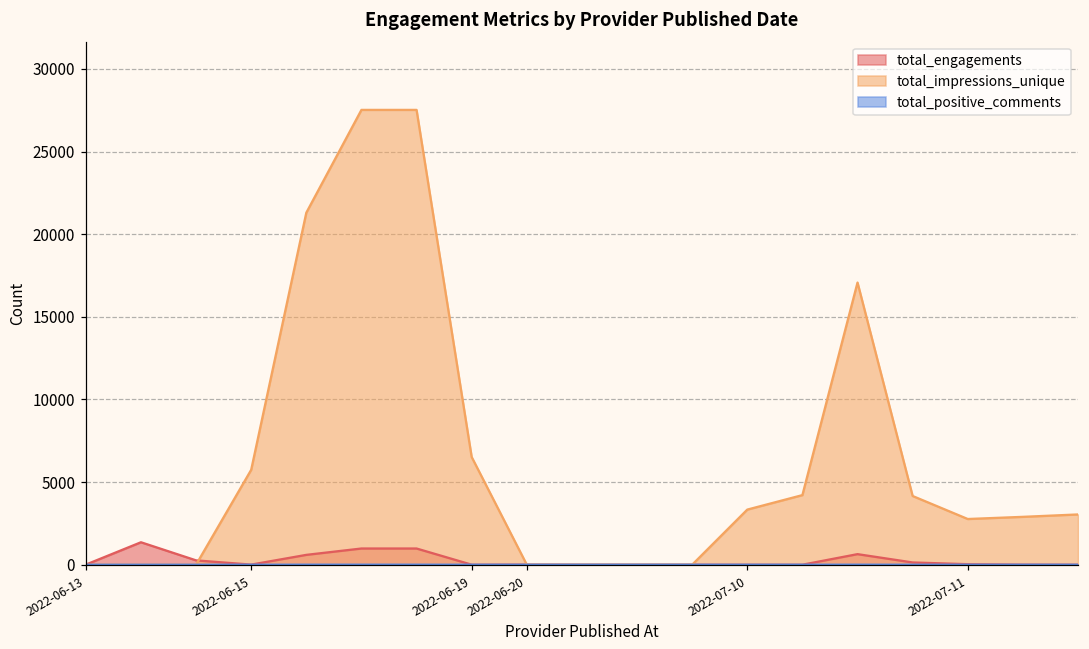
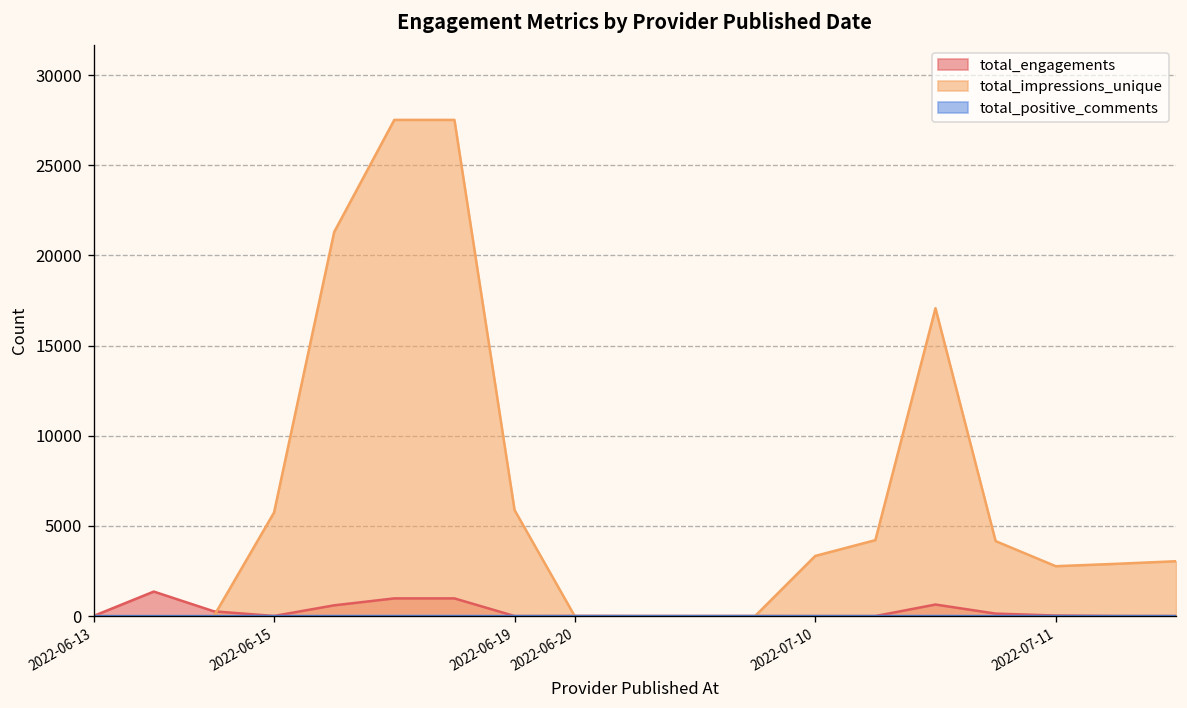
total_impressions_unique, 2022-06-19: 6500 -> 5900
